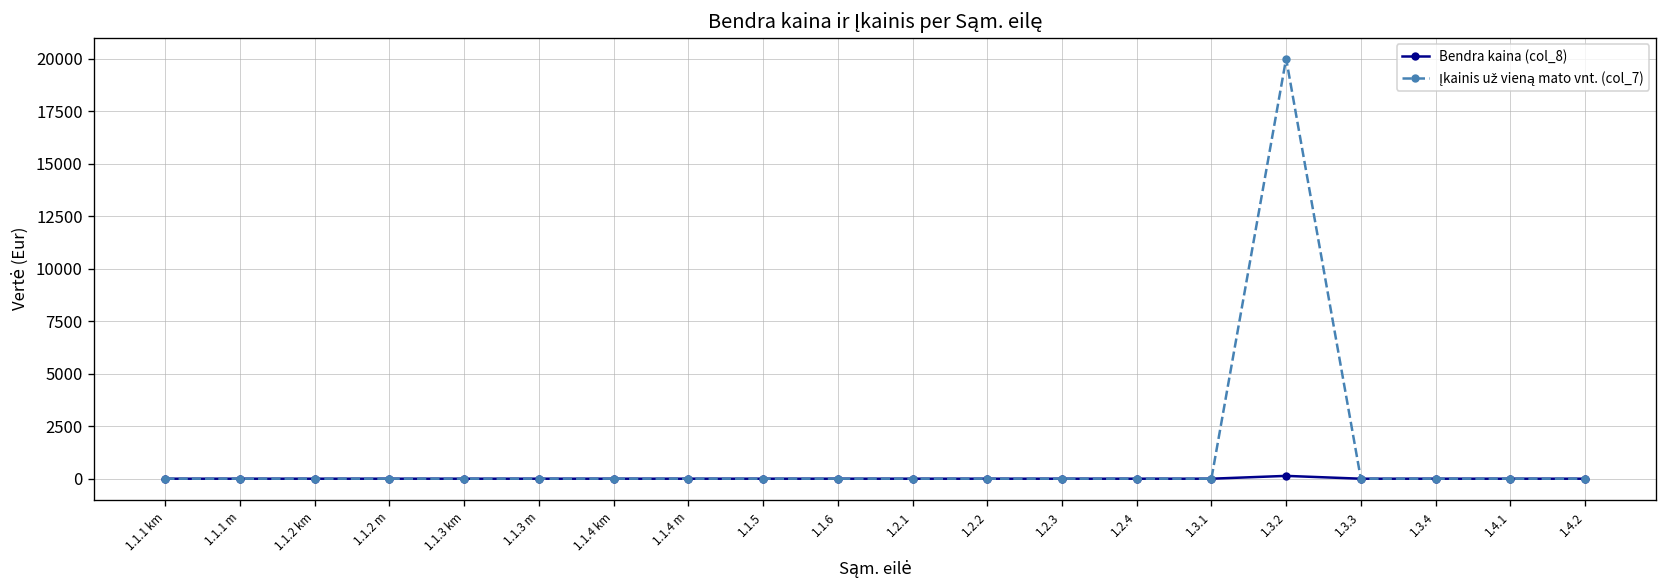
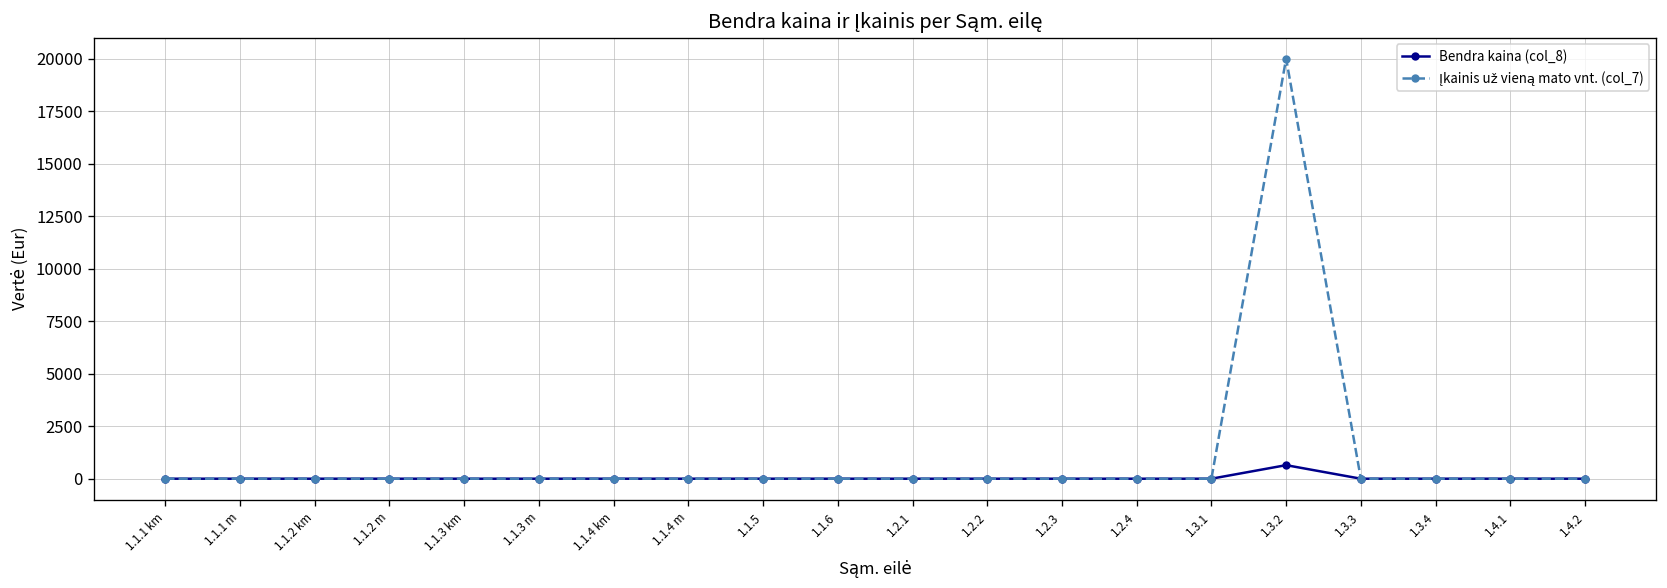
Bendra kaina (col_8), 1.3.2: 100 -> 600
